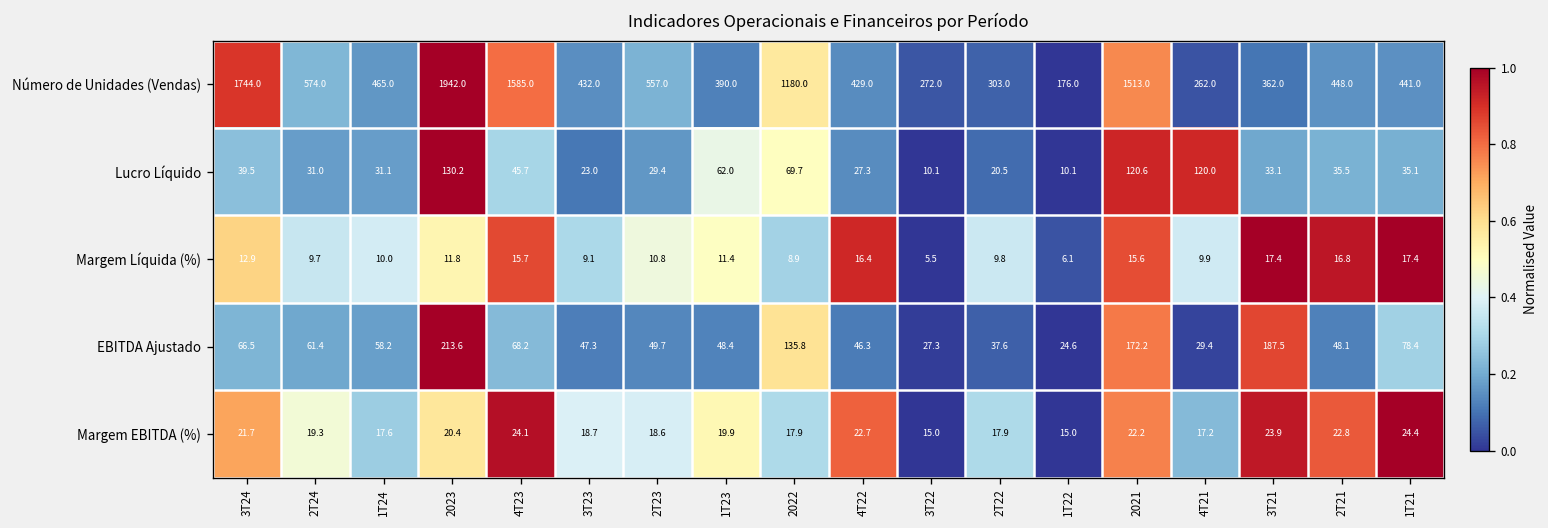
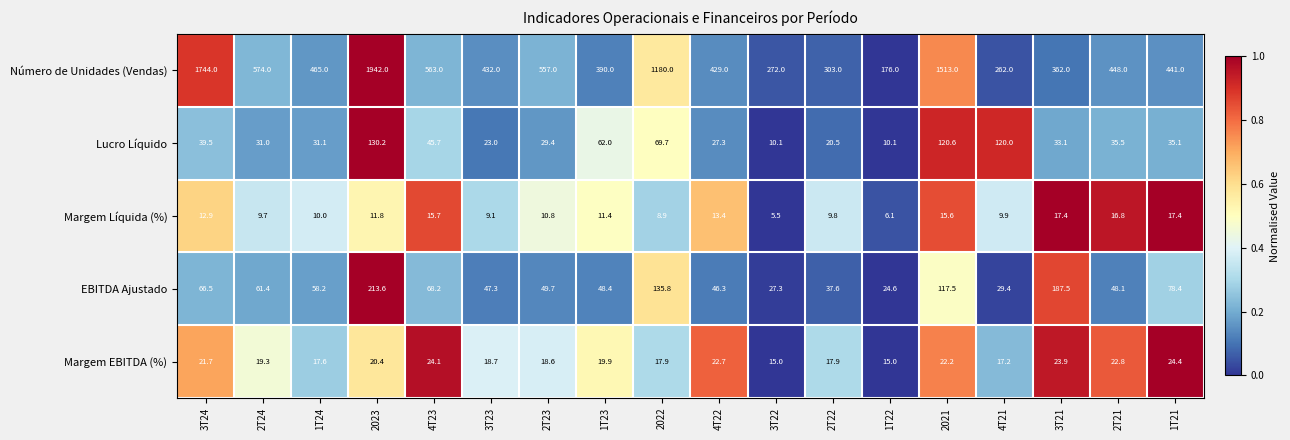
Número de Unidades (Vendas), 4T23: 1585.0 -> 563.0
Margem Líquida (%), 4T22: 16.4 -> 13.4
EBITDA Ajustado, 2021: 172.2 -> 117.5
